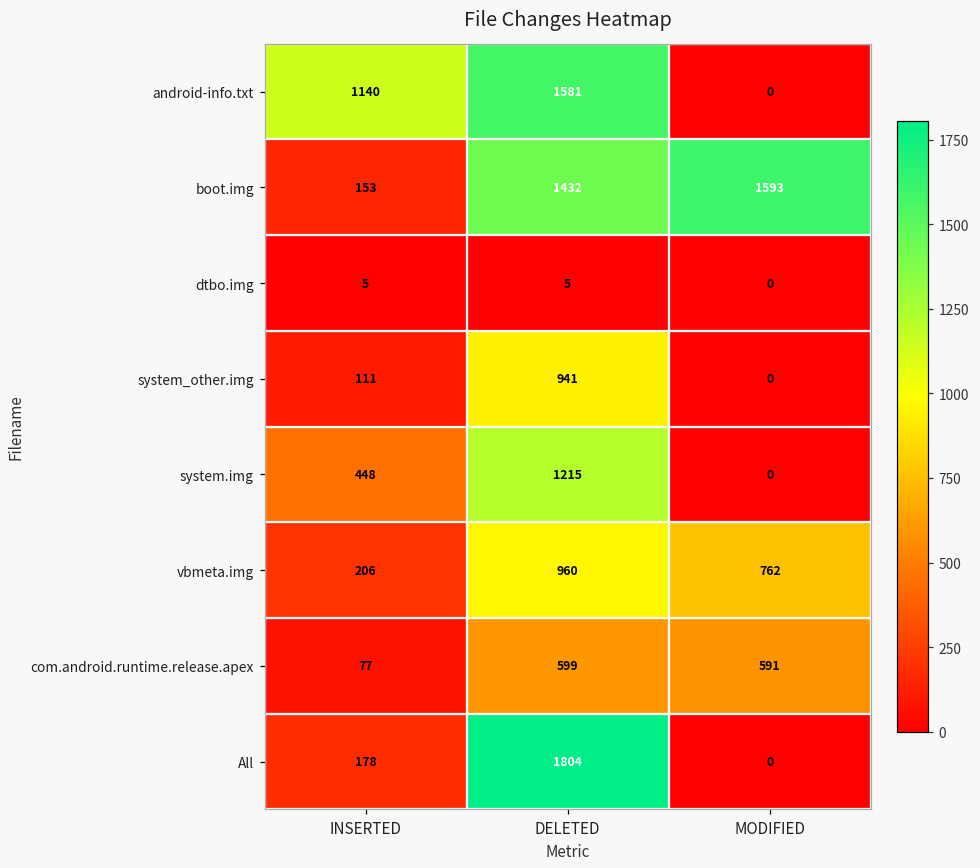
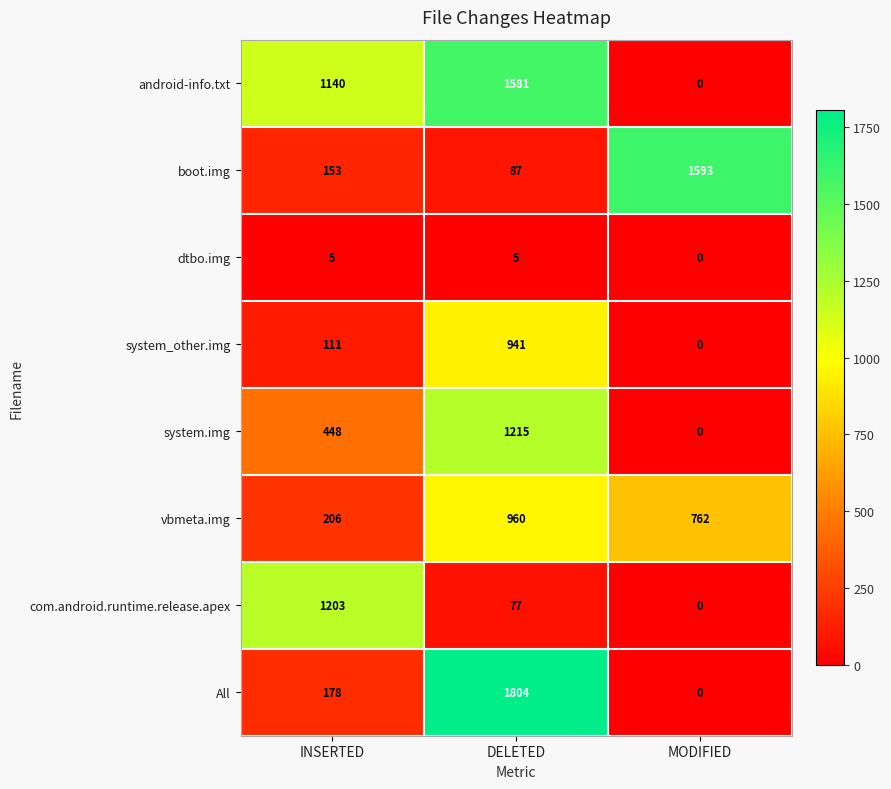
boot.img, DELETED: 1432 -> 87
com.android.runtime.release.apex, INSERTED: 77 -> 1203
com.android.runtime.release.apex, DELETED: 599 -> 77
com.android.runtime.release.apex, MODIFIED: 591 -> 0
